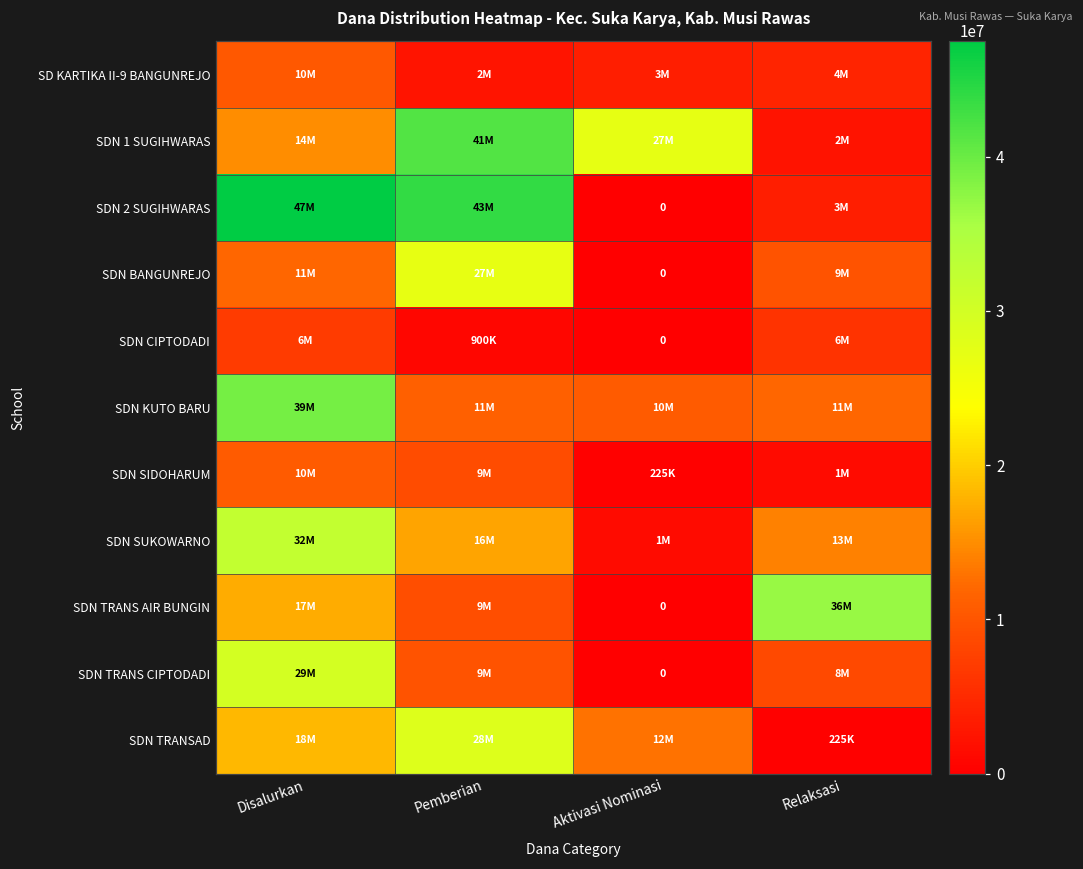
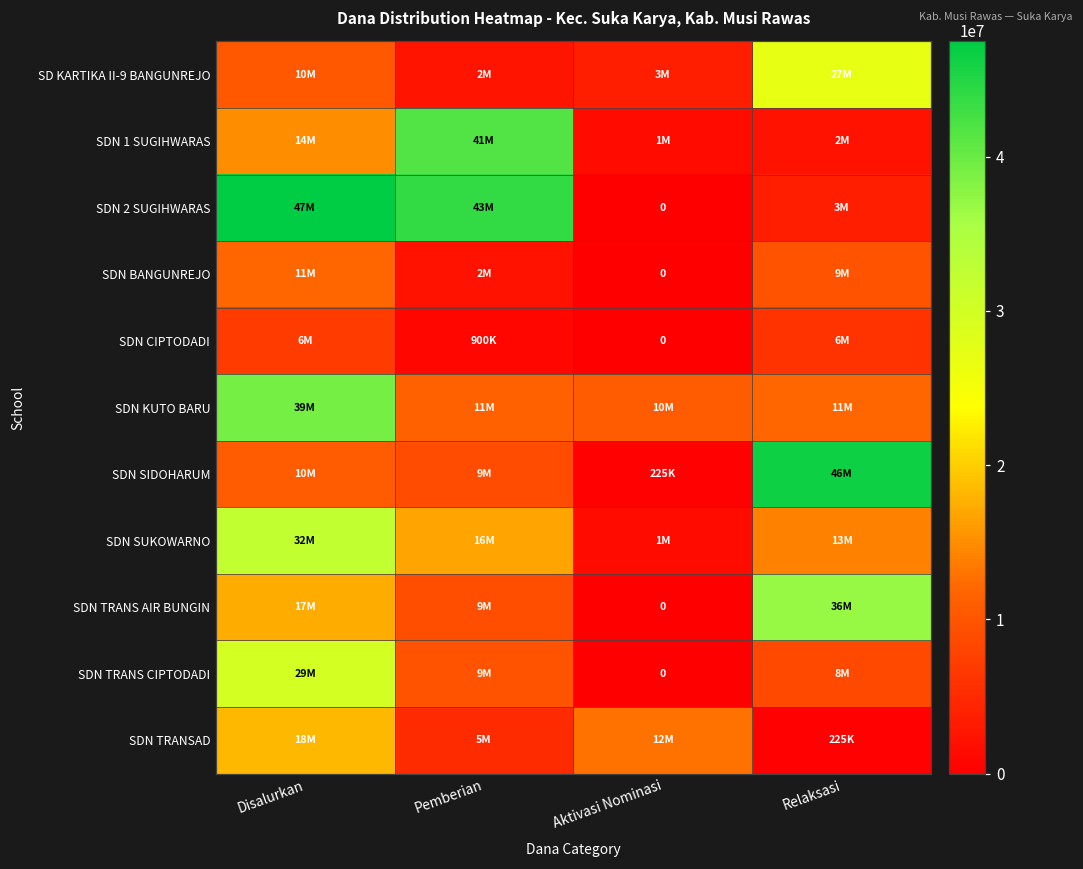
SD KARTIKA II-9 BANGUNREJO, Relaksasi: 4M -> 27M
SDN 1 SUGIHWARAS, Aktivasi Nominasi: 27M -> 1M
SDN BANGUNREJO, Pemberian: 27M -> 2M
SDN SIDOHARUM, Relaksasi: 1M -> 46M
SDN TRANSAD, Pemberian: 28M -> 5M
